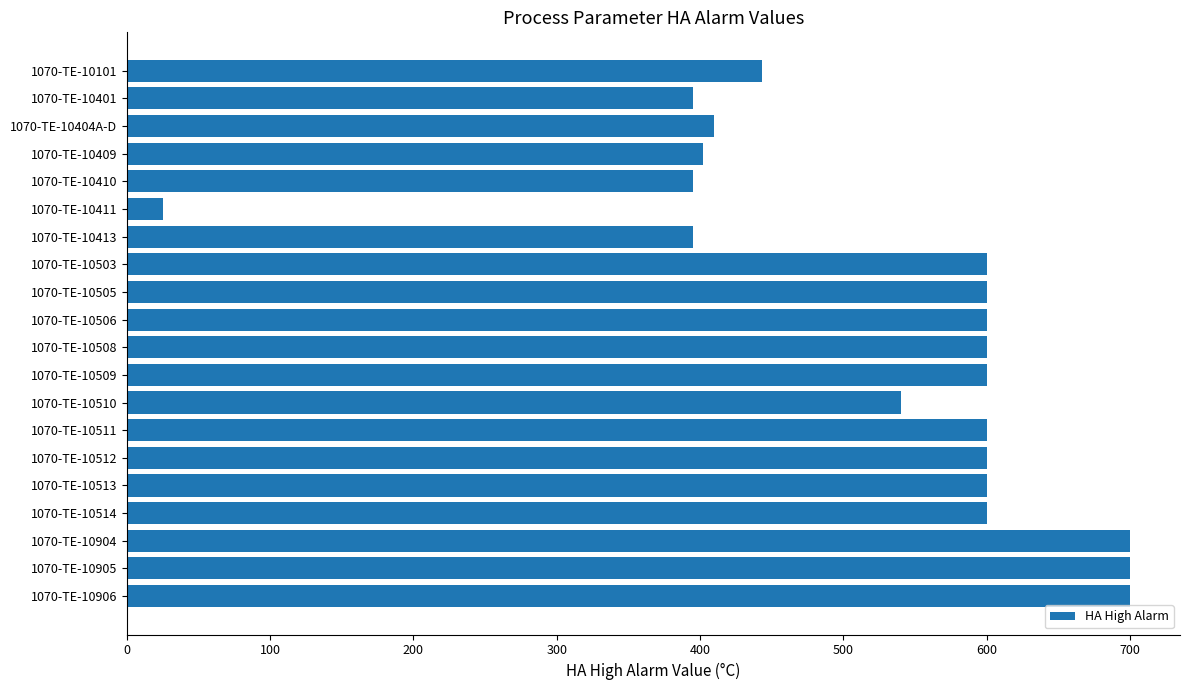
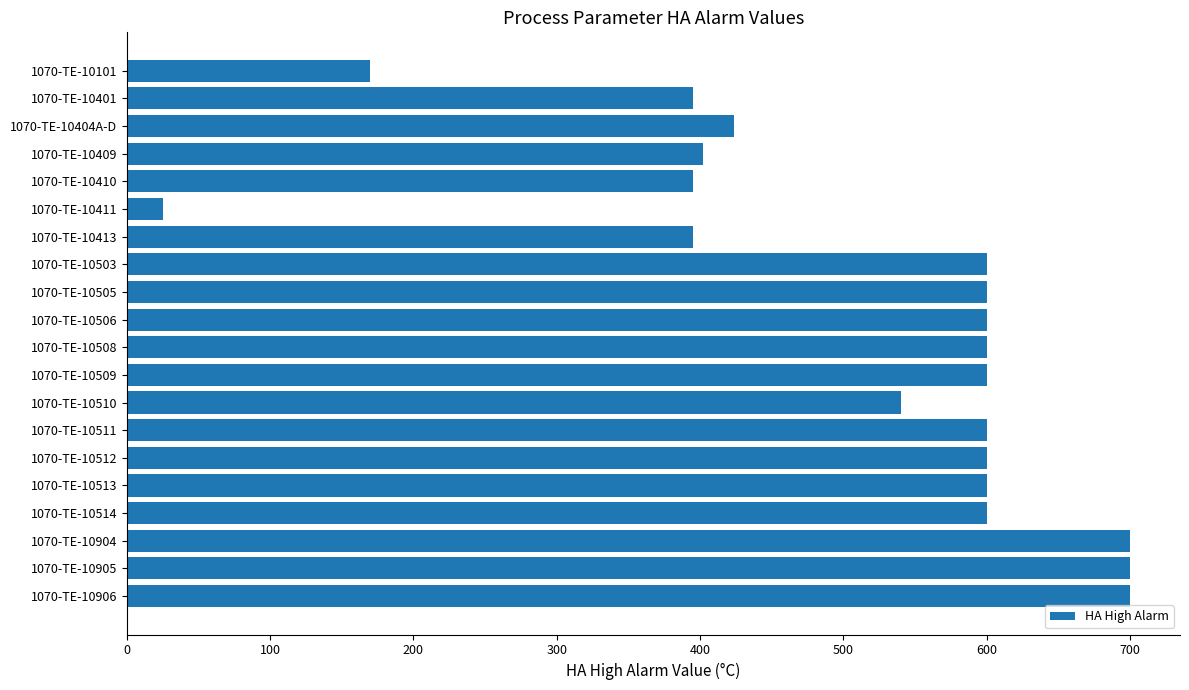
1070-TE-10101: 443 -> 170
1070-TE-10404A-D: 410 -> 424
